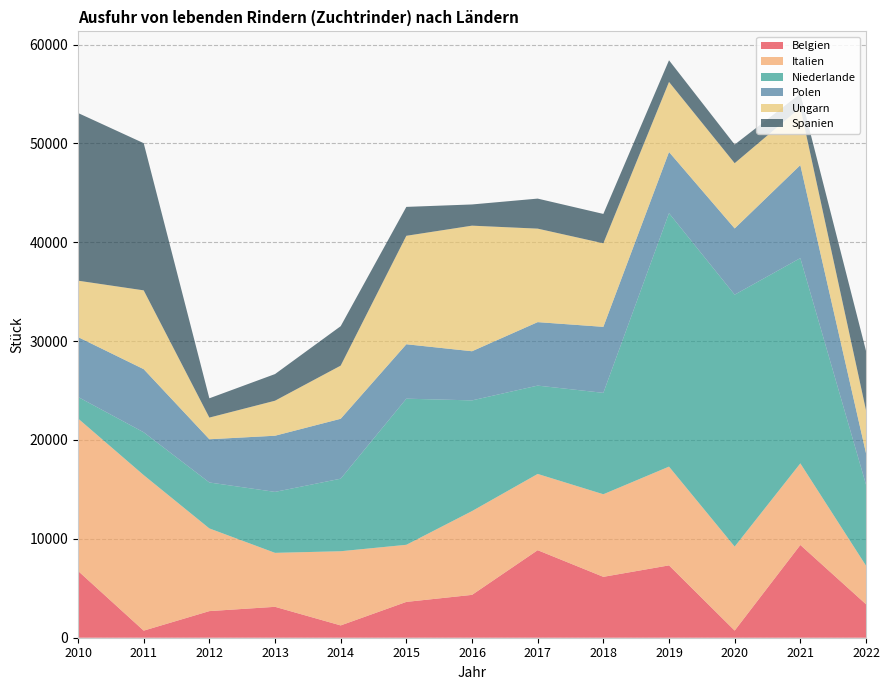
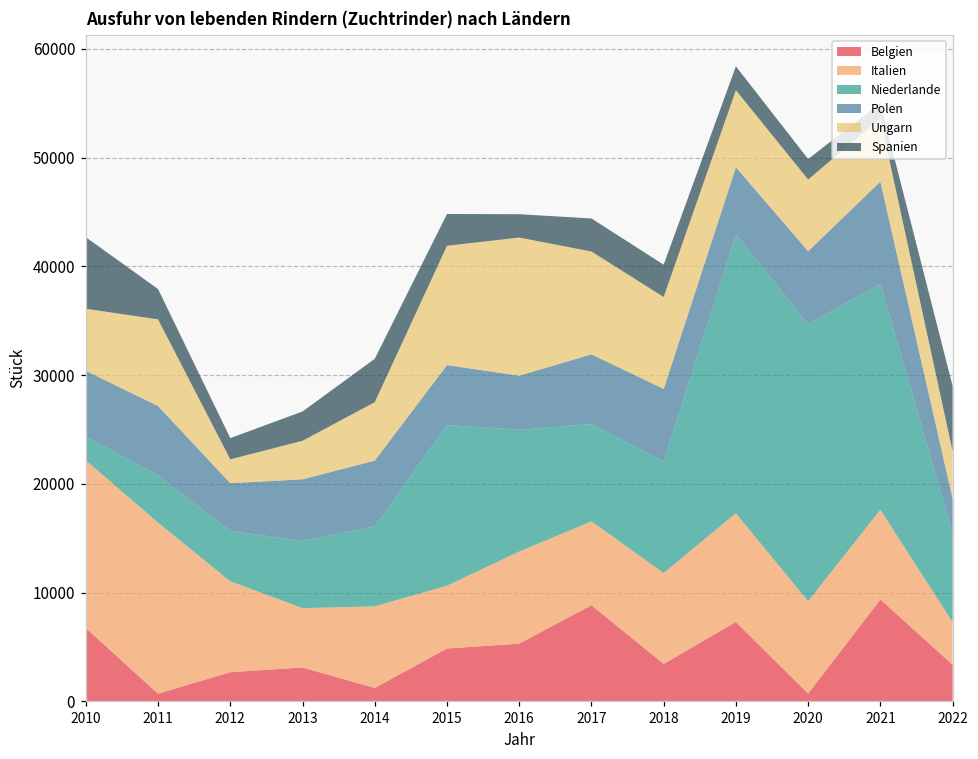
Spanien, 2010: 17000 -> 7000
Spanien, 2011: 15000 -> 3000
Belgien, 2015: 4000 -> 5000
Belgien, 2016: 4000 -> 5000
Belgien, 2018: 6000 -> 3000
